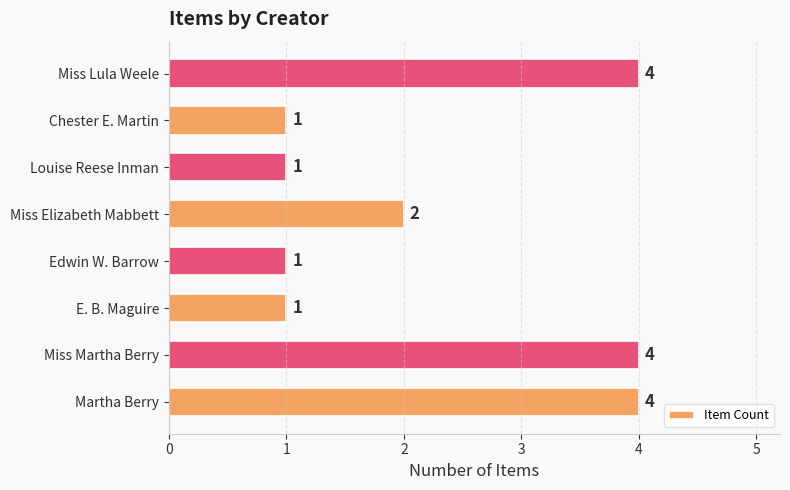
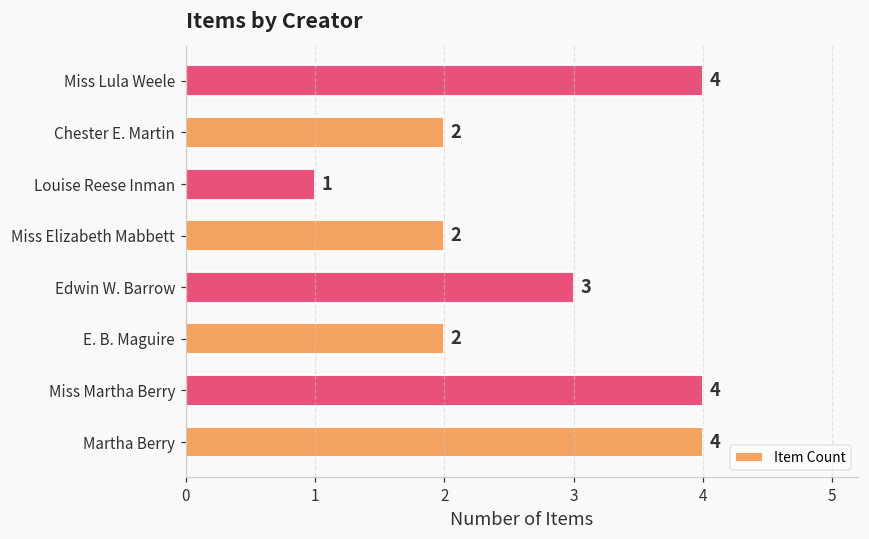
Chester E. Martin: 1 -> 2
Edwin W. Barrow: 1 -> 3
E. B. Maguire: 1 -> 2
